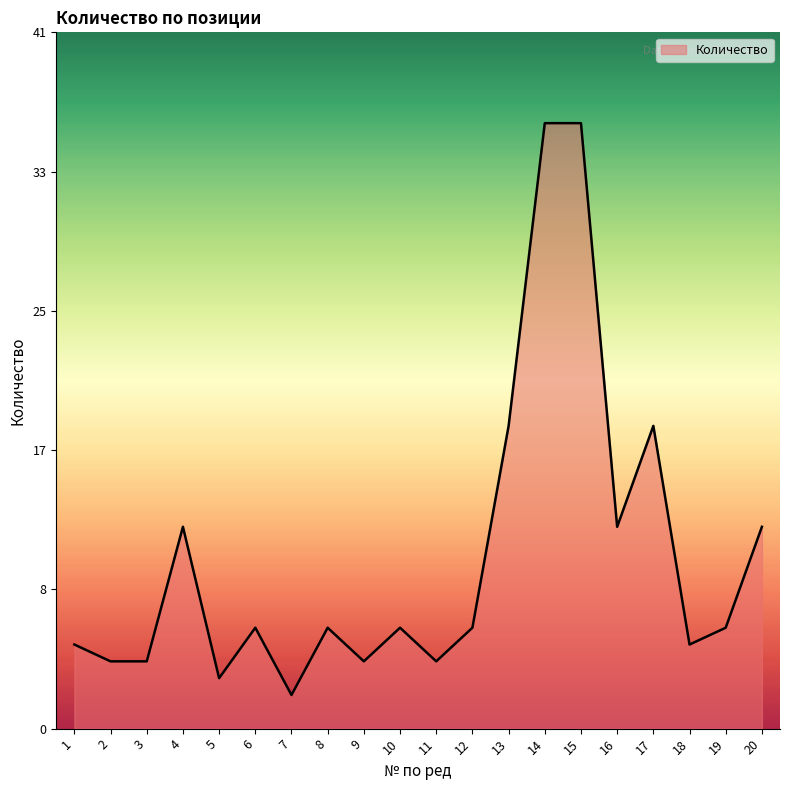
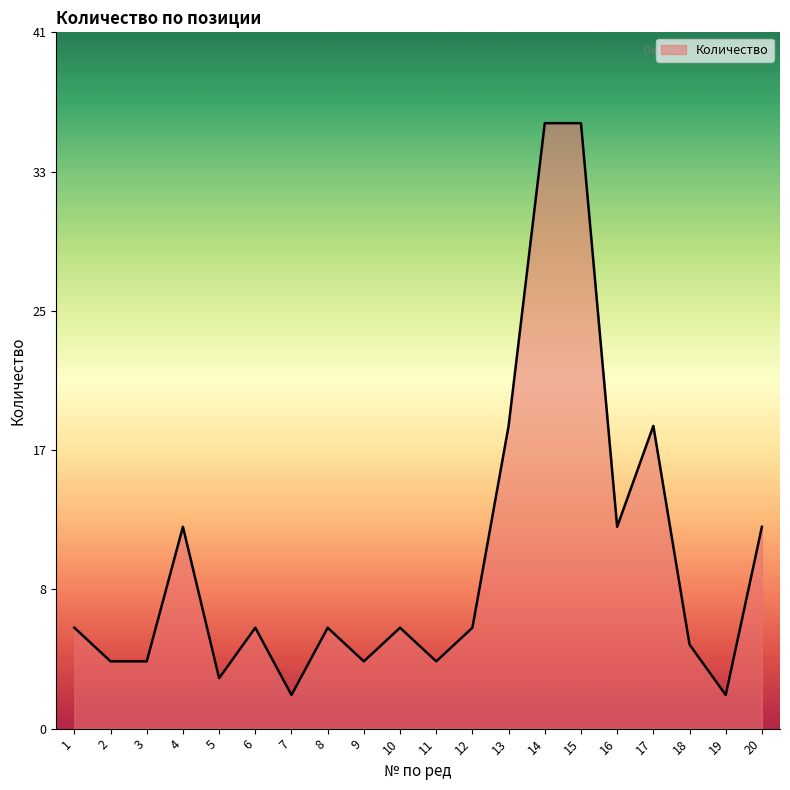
1: 5 -> 6
19: 6 -> 2
